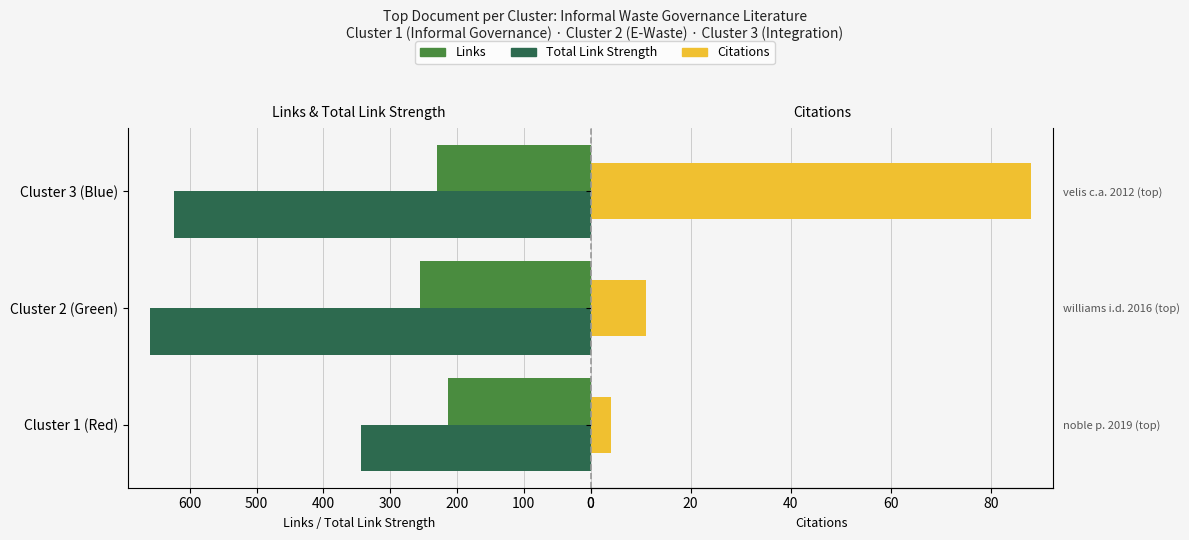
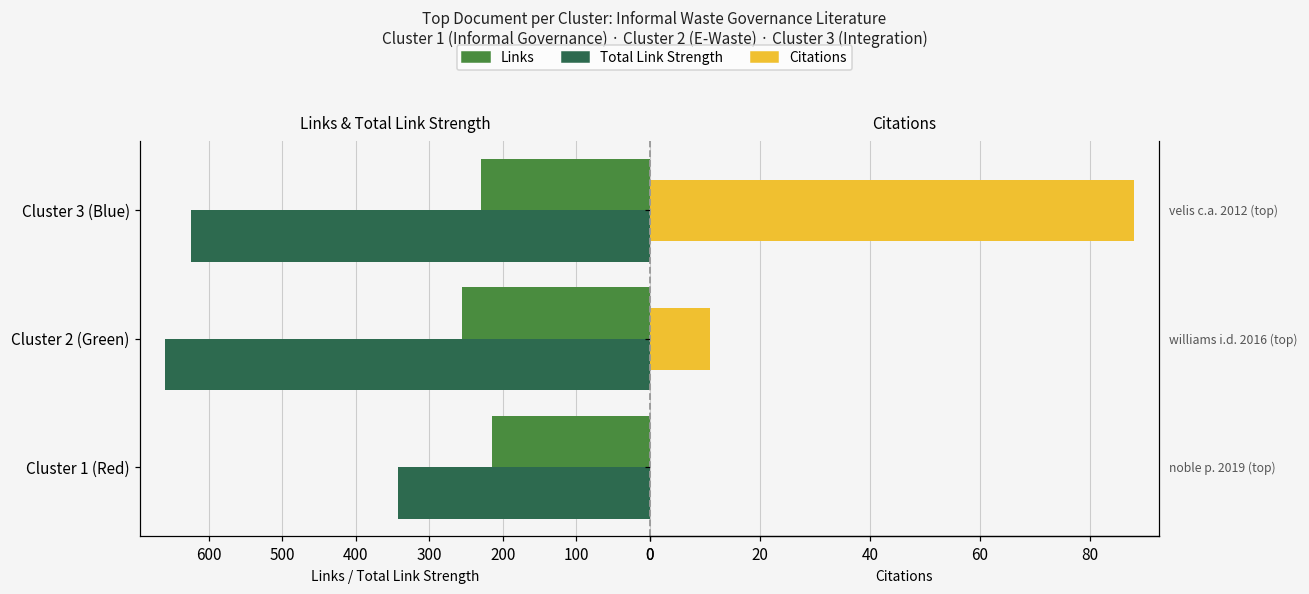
Citations, noble p. 2019 (top): 4 -> 0
